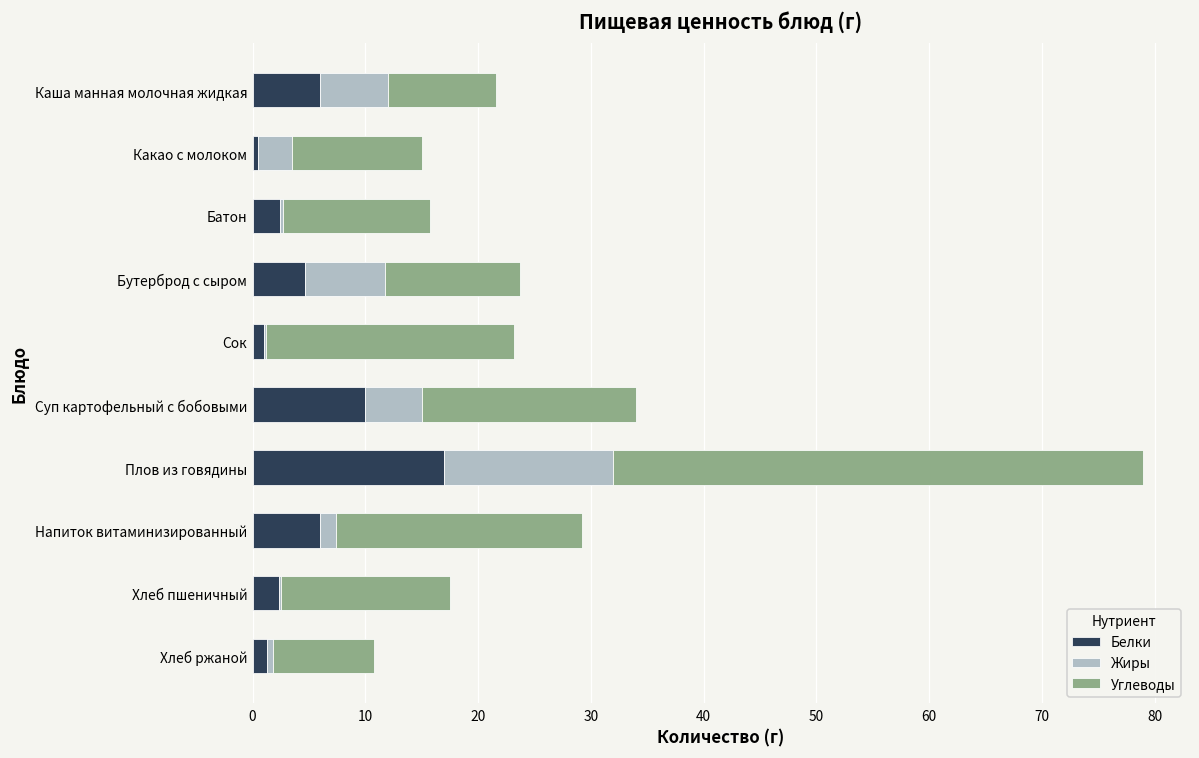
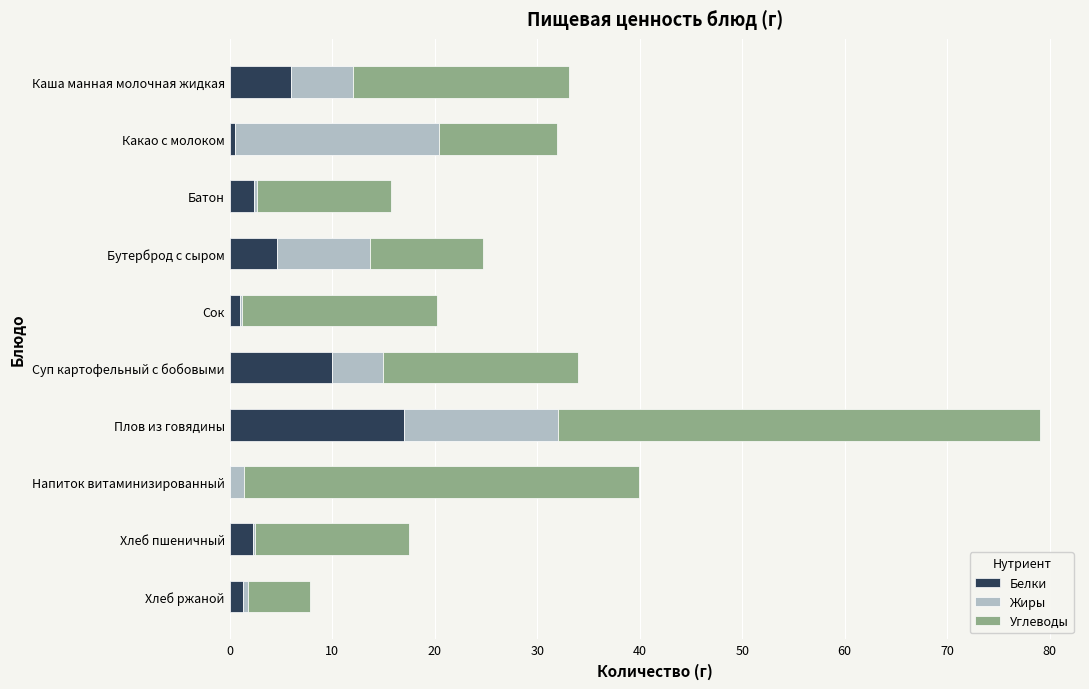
Углеводы, Каша манная молочная жидкая: 9.6 -> 21.1
Жиры, Какао с молоком: 3.0 -> 19.9
Жиры, Бутерброд с сыром: 7.1 -> 9.1
Углеводы, Бутерброд с сыром: 12 -> 11
Углеводы, Сок: 22 -> 19
Белки, Напиток витаминизированный: 6 -> 0
Углеводы, Напиток витаминизированный: 21.8 -> 38.5
Углеводы, Хлеб ржаной: 9 -> 6
